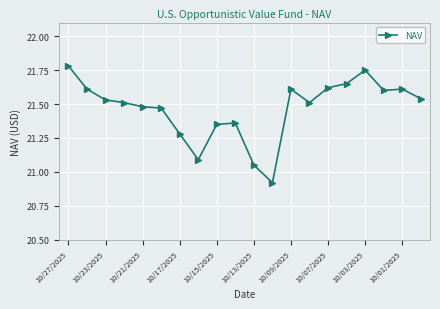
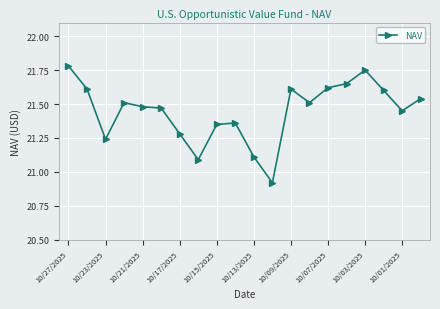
10/23/2025: 21.53 -> 21.24
10/13/2025: 21.05 -> 21.11
10/01/2025: 21.61 -> 21.45
